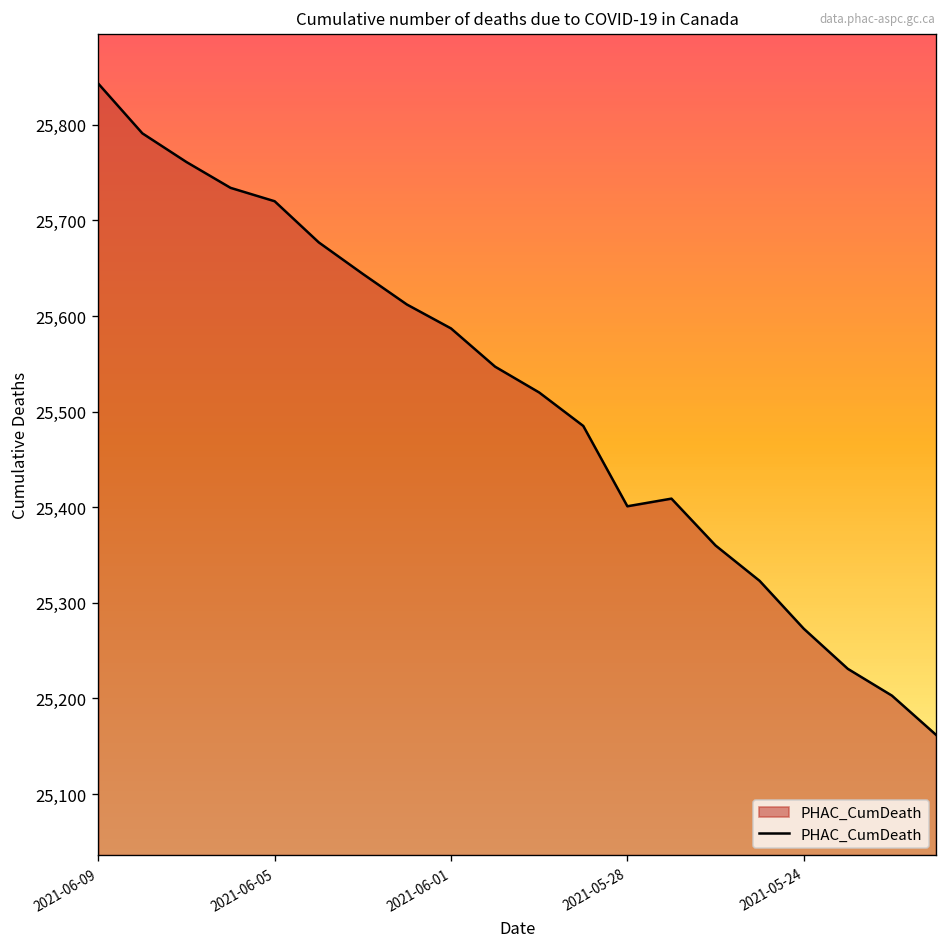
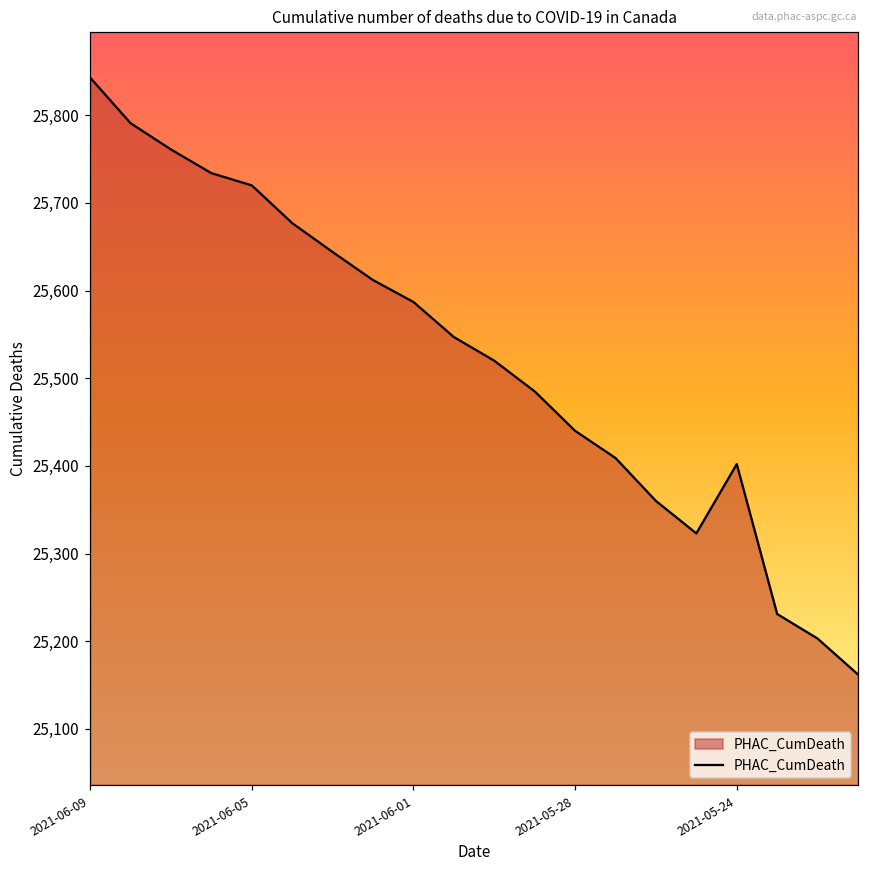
2021-05-28: 25,400 -> 25,440
2021-05-24: 25,270 -> 25,400
